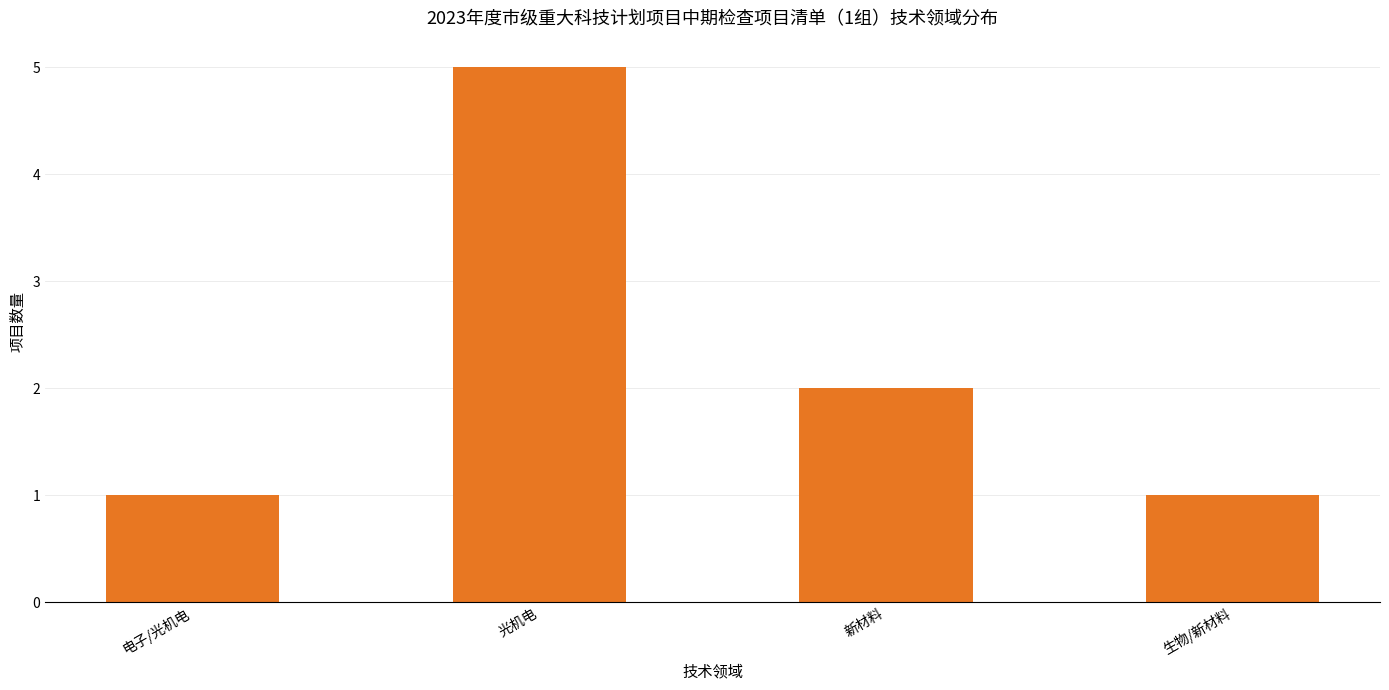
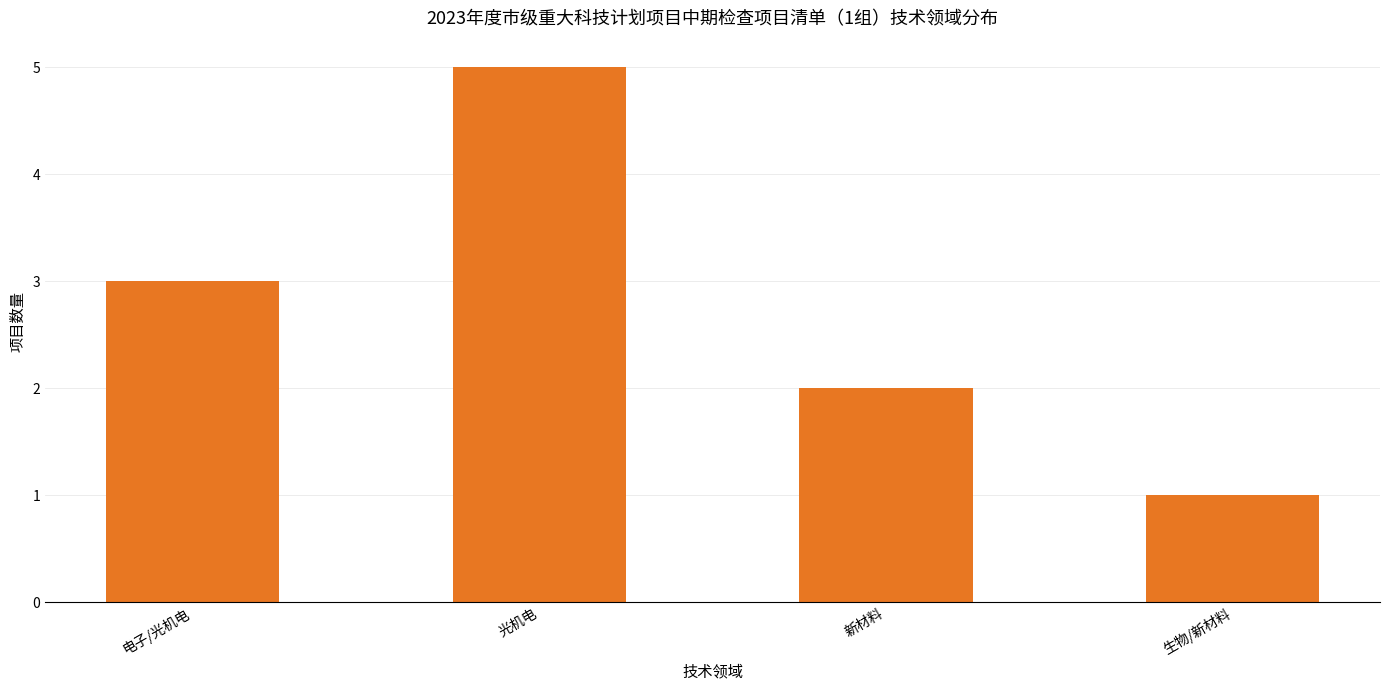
电子/光机电: 1 -> 3
